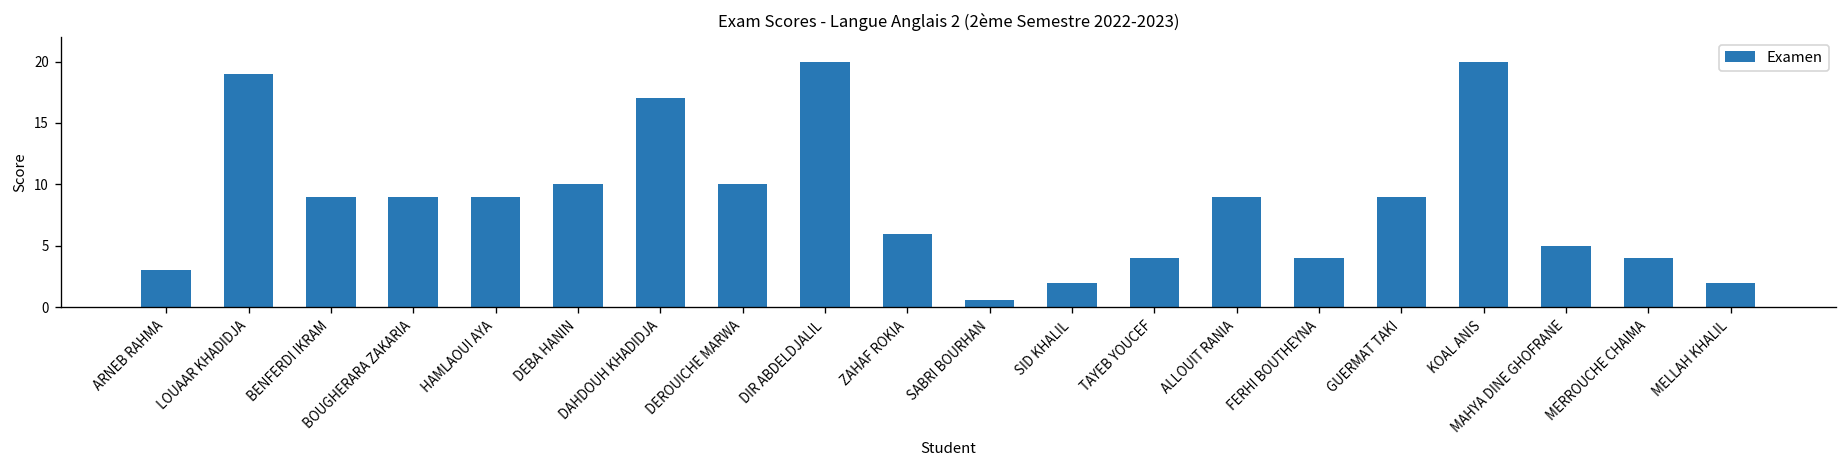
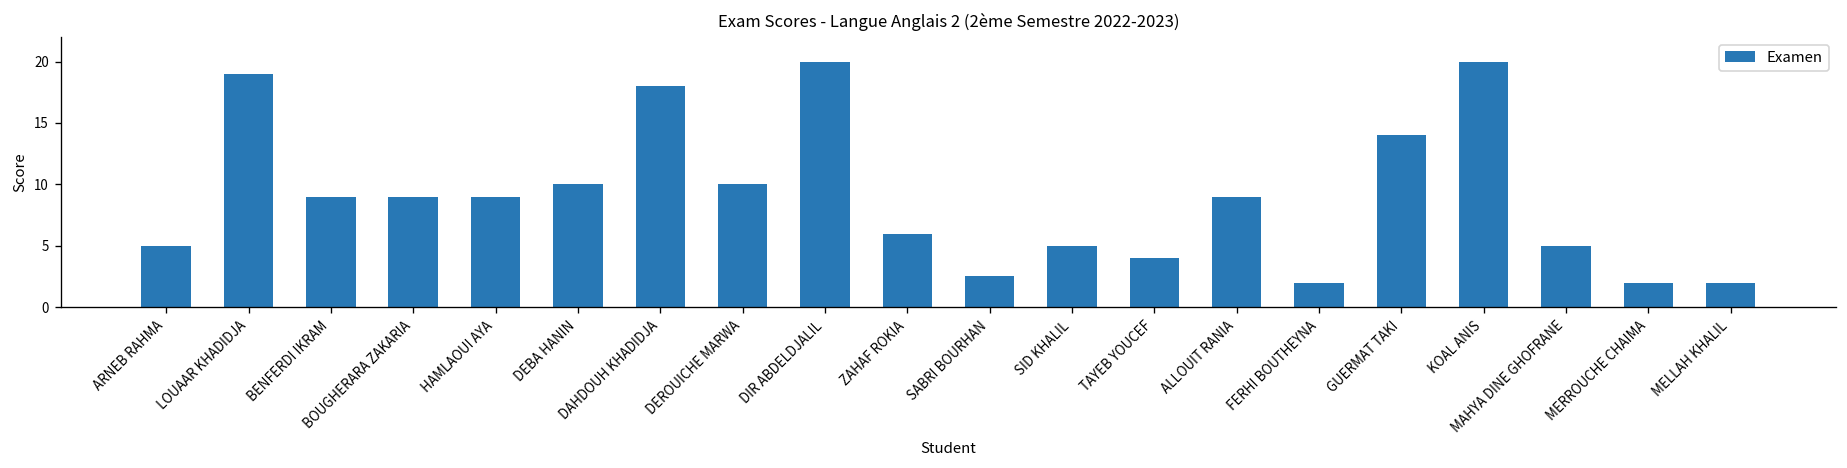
ARNEB RAHMA: 3 -> 5
DAHDOUH KHADIDJA: 17 -> 18
SABRI BOURHAN: 0.6 -> 2.5
SID KHALIL: 2 -> 5
FERHI BOUTHEYNA: 4 -> 2
GUERMAT TAKI: 9 -> 14
MERROUCHE CHAIMA: 4 -> 2
